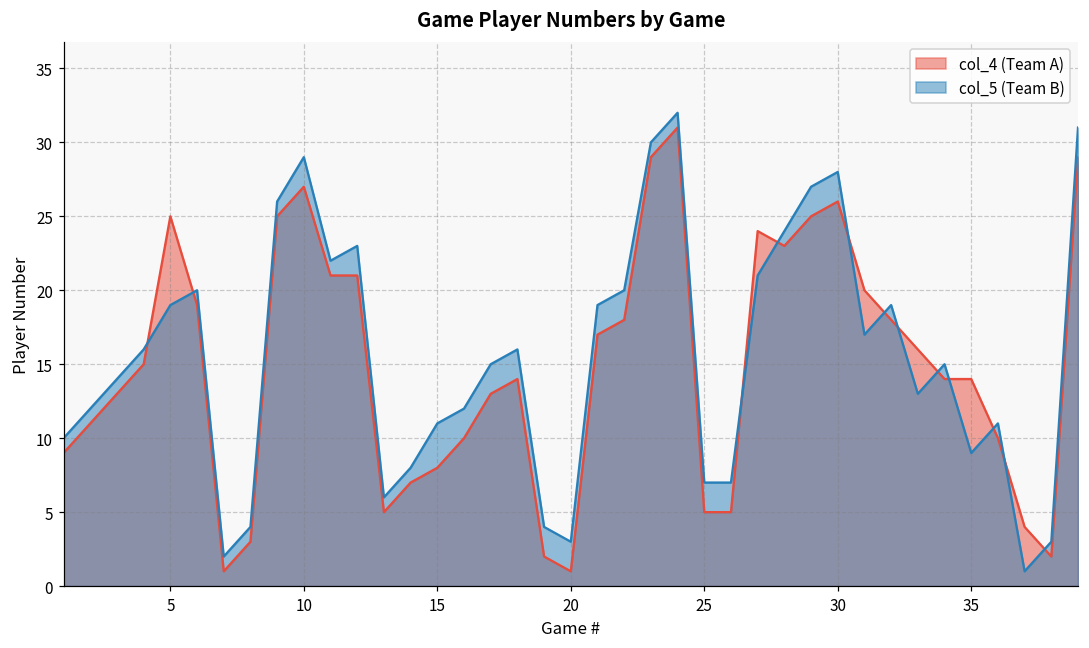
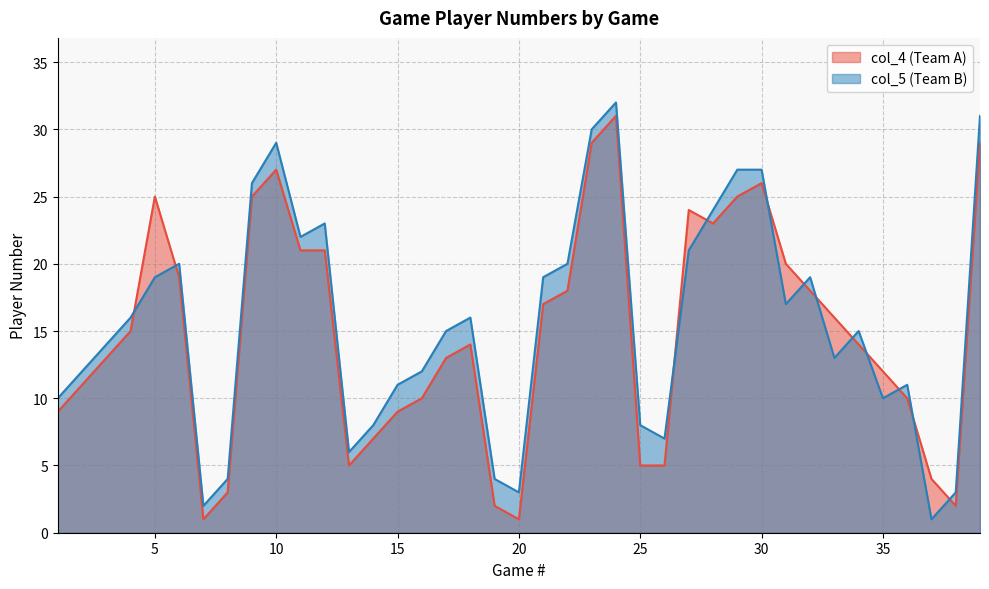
col_4 (Team A), 15: 8 -> 9
col_5 (Team B), 25: 7 -> 8
col_5 (Team B), 30: 28 -> 27
col_4 (Team A), 35: 14 -> 12
col_5 (Team B), 35: 9 -> 10
